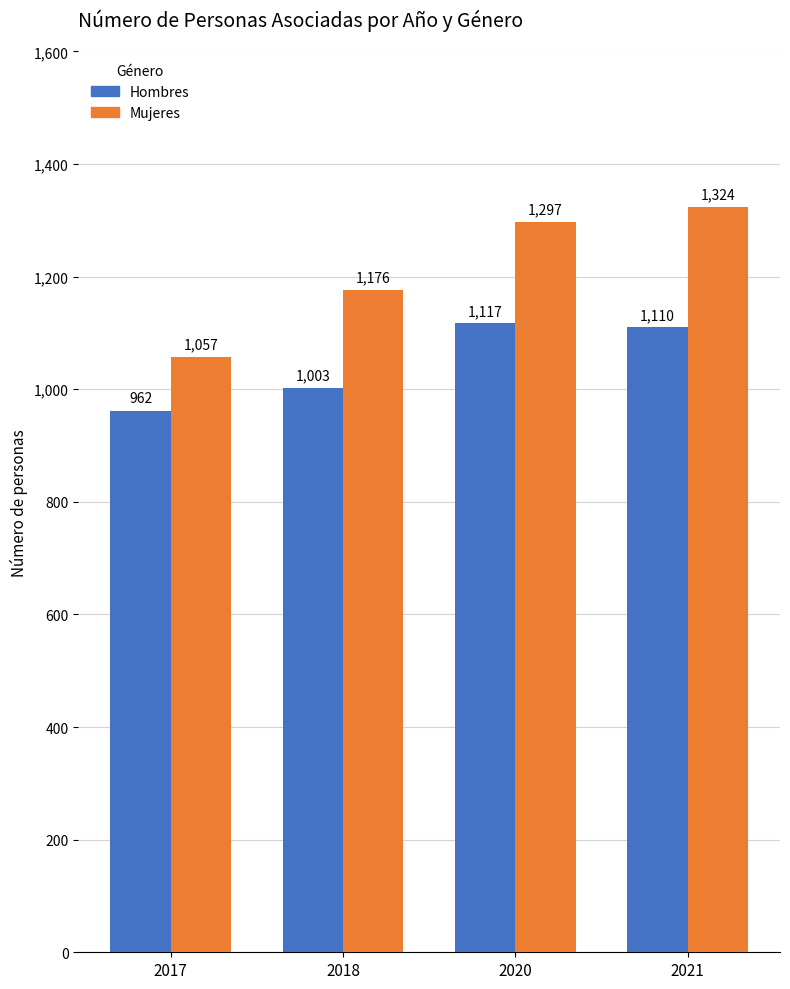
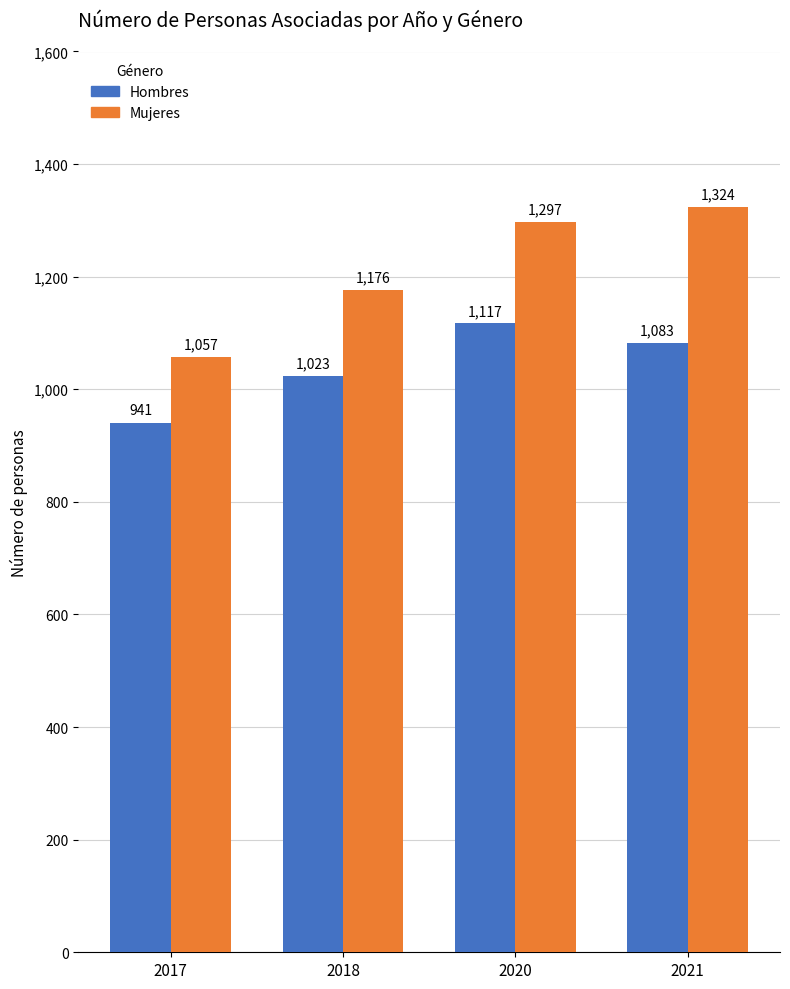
Hombres, 2017: 962 -> 941
Hombres, 2018: 1,003 -> 1,023
Hombres, 2021: 1,110 -> 1,083
